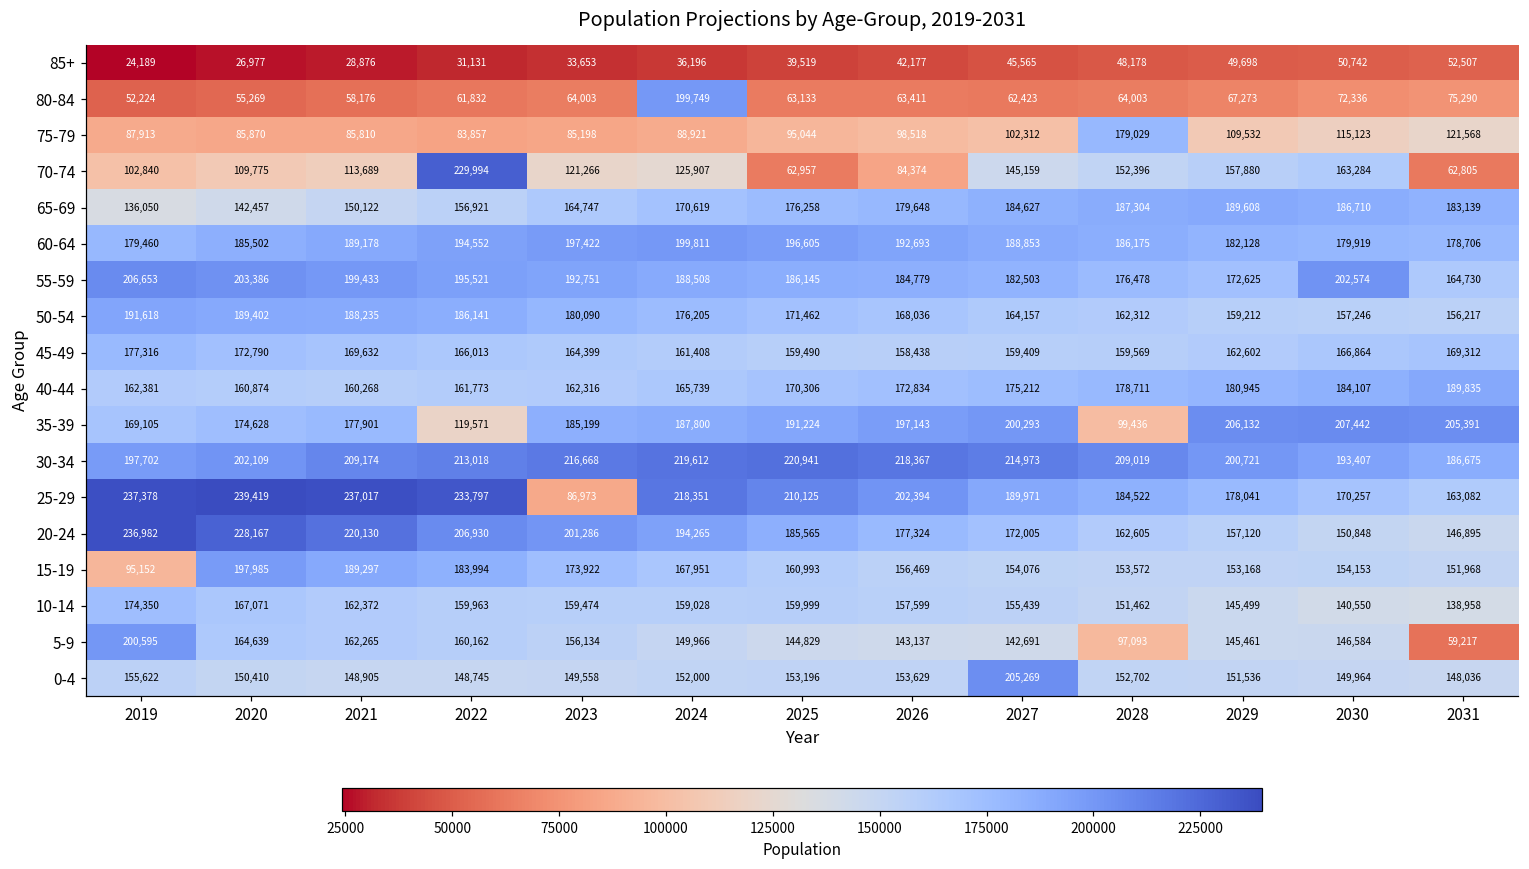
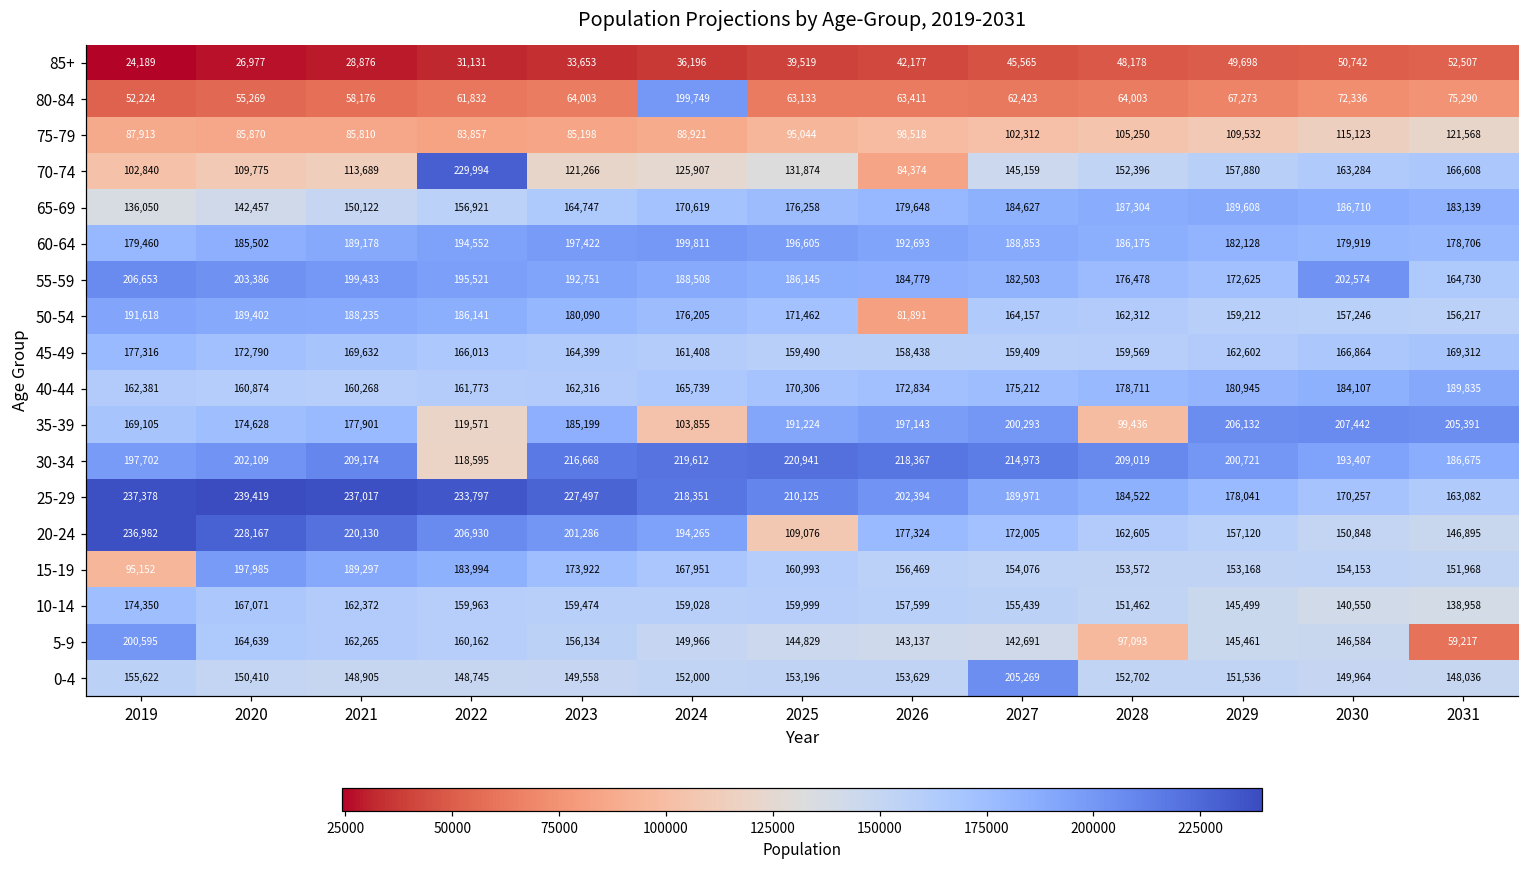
75-79, 2028: 179,029 -> 105,250
70-74, 2025: 62,957 -> 131,874
70-74, 2031: 62,805 -> 166,608
50-54, 2026: 168,036 -> 81,891
35-39, 2024: 187,800 -> 103,855
30-34, 2022: 213,018 -> 118,595
25-29, 2023: 86,973 -> 227,497
20-24, 2025: 185,565 -> 109,076
